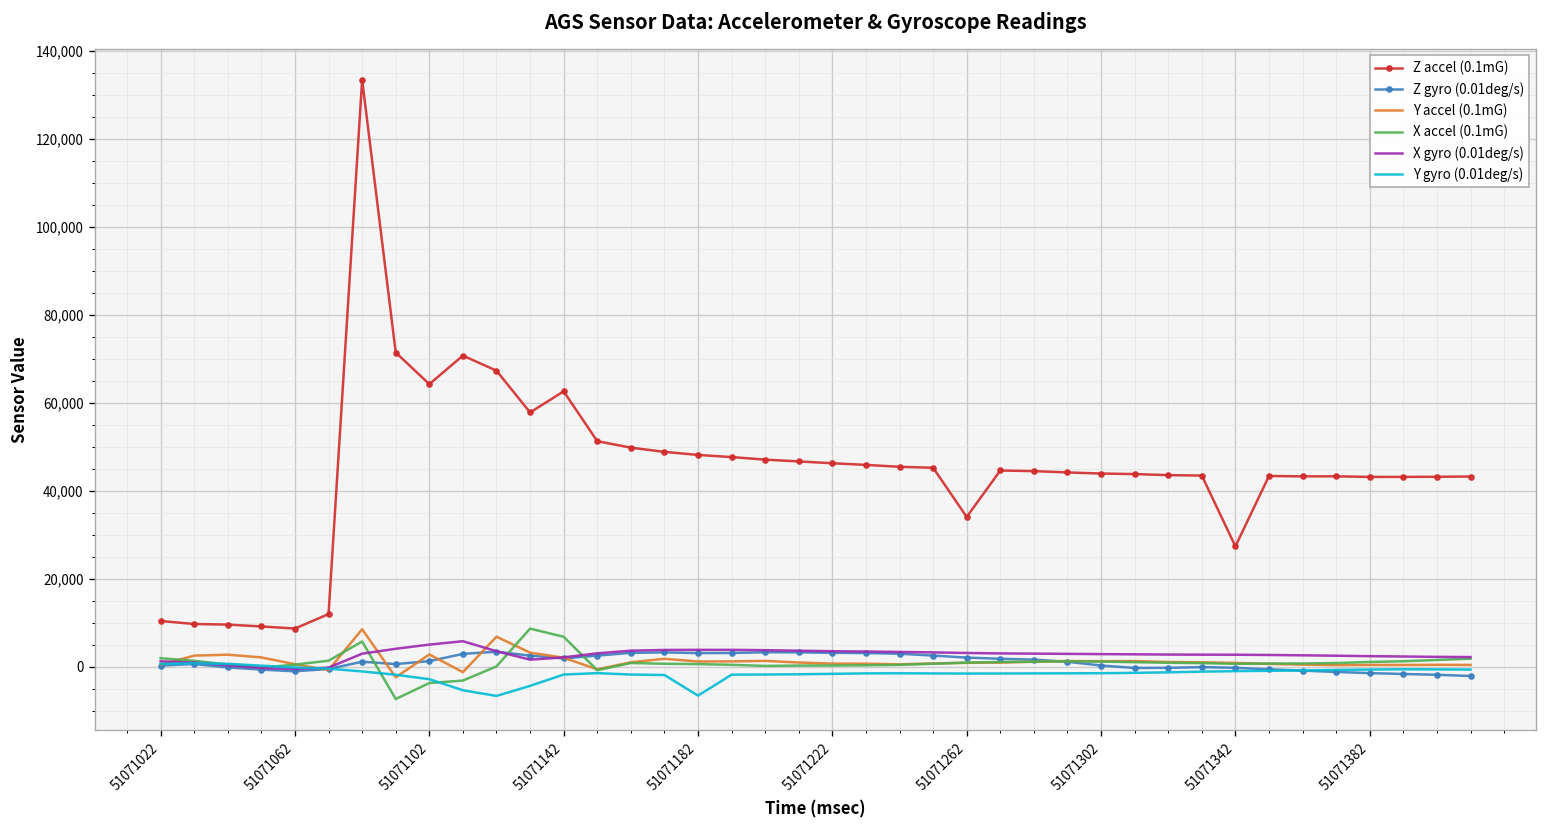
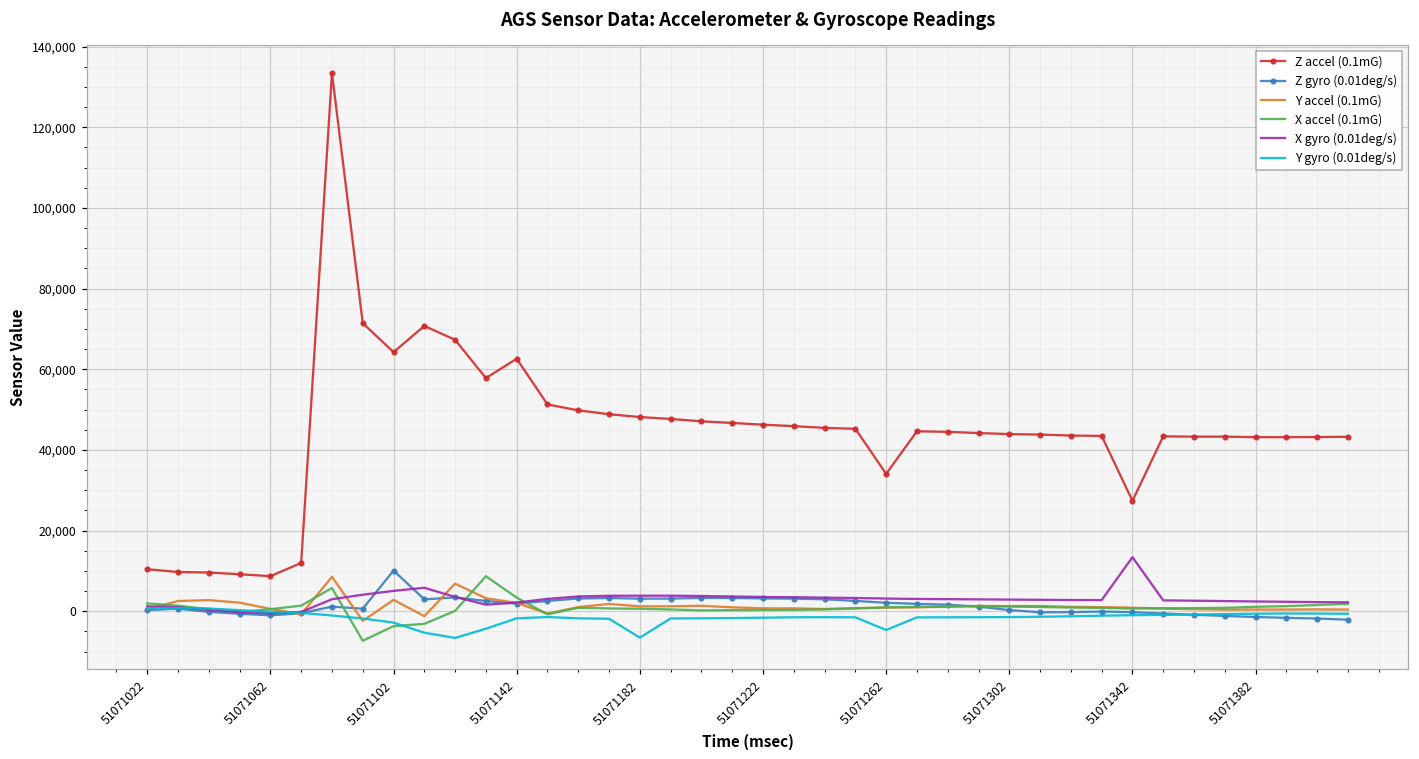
Z gyro (0.01deg/s), 51071102: 1,000 -> 10,000
X accel (0.1mG), 51071142: 7,000 -> 3,000
Y gyro (0.01deg/s), 51071262: -2,000 -> -5,000
X gyro (0.01deg/s), 51071342: 3,000 -> 13,000
